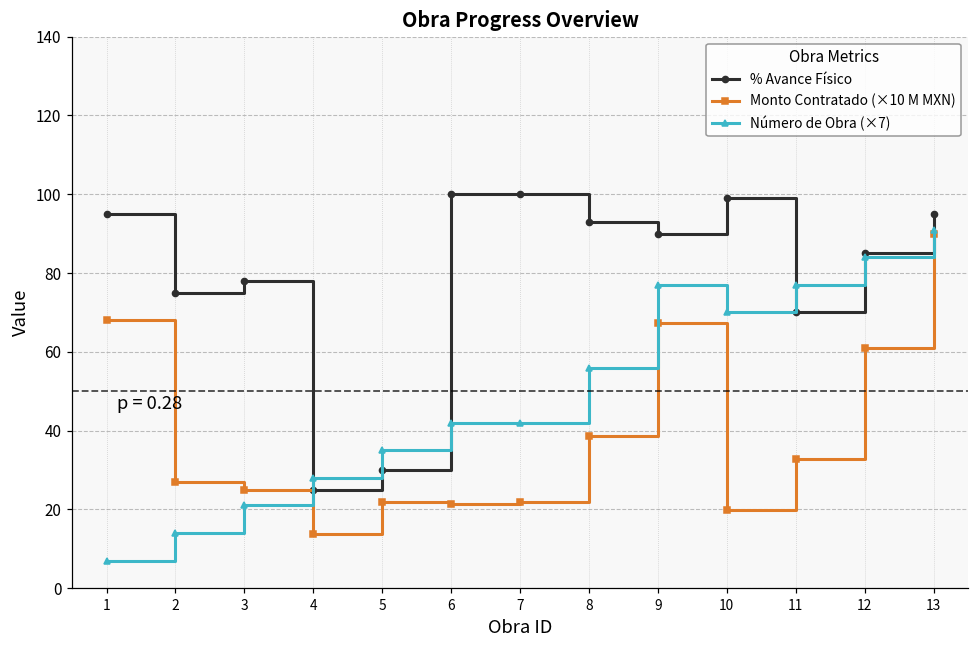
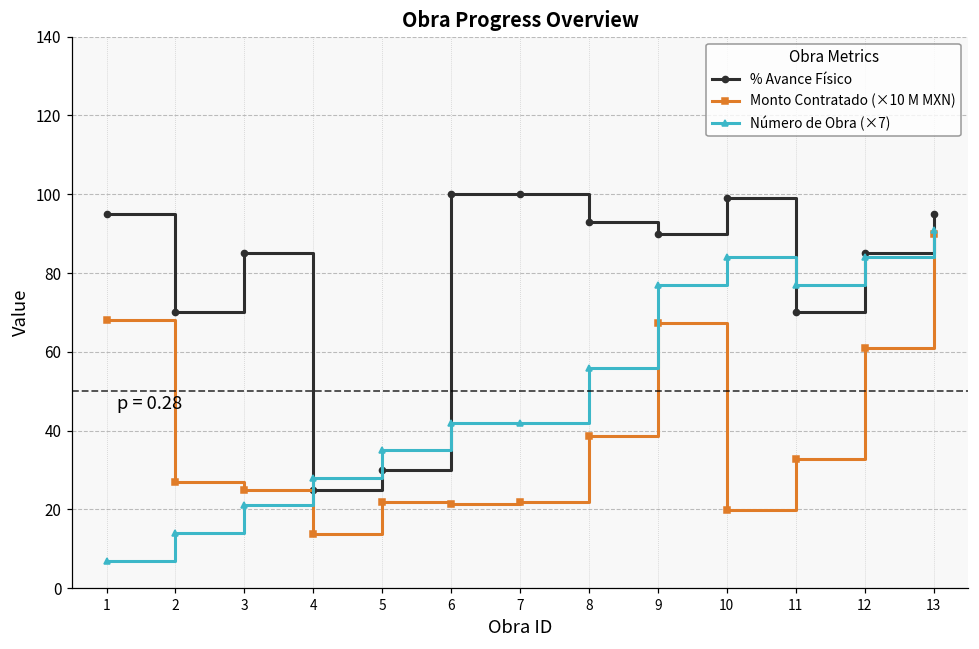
% Avance Físico, 2: 75 -> 70
% Avance Físico, 3: 78 -> 85
Número de Obra (×7), 10: 70 -> 84
